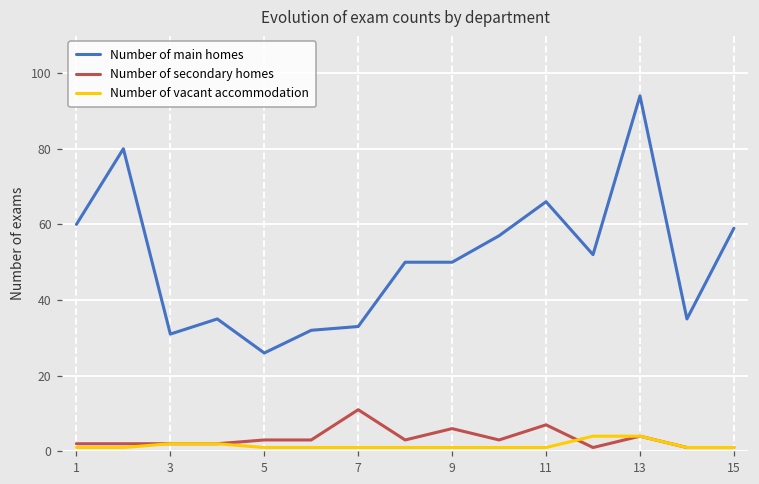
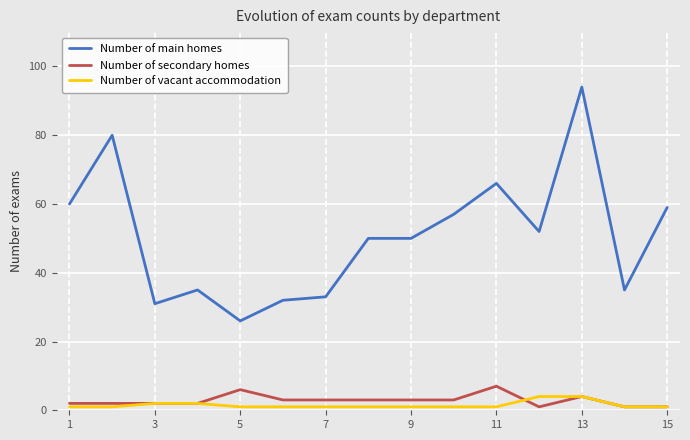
Number of secondary homes, 5: 3 -> 6
Number of secondary homes, 7: 11 -> 3
Number of secondary homes, 9: 6 -> 3
